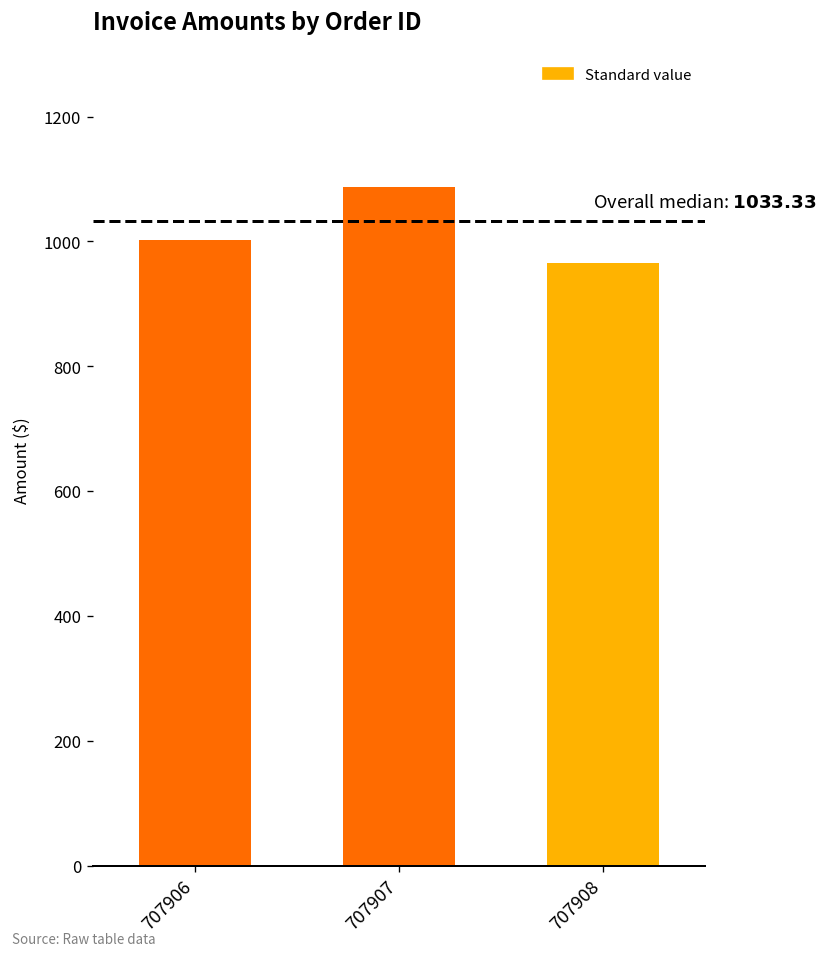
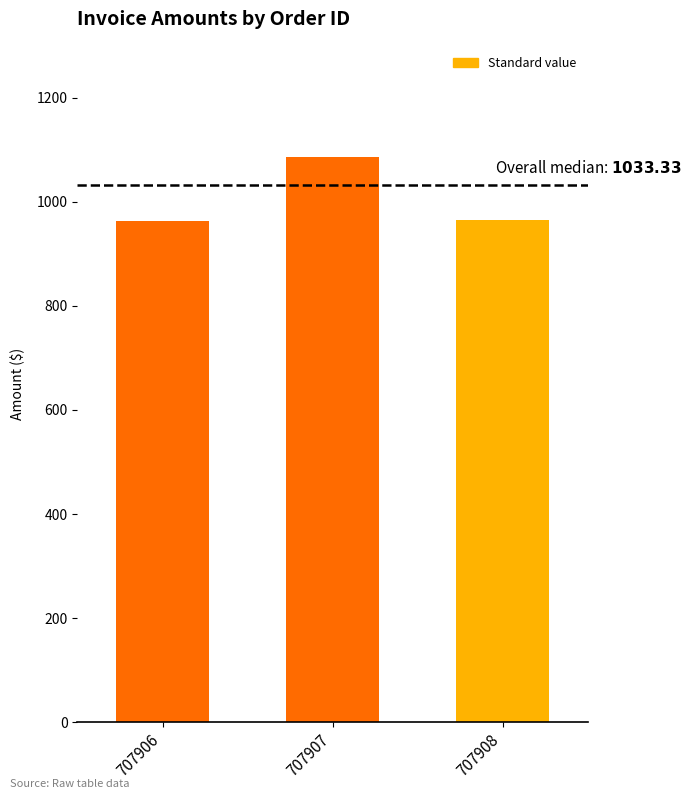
707906: 1000 -> 960
